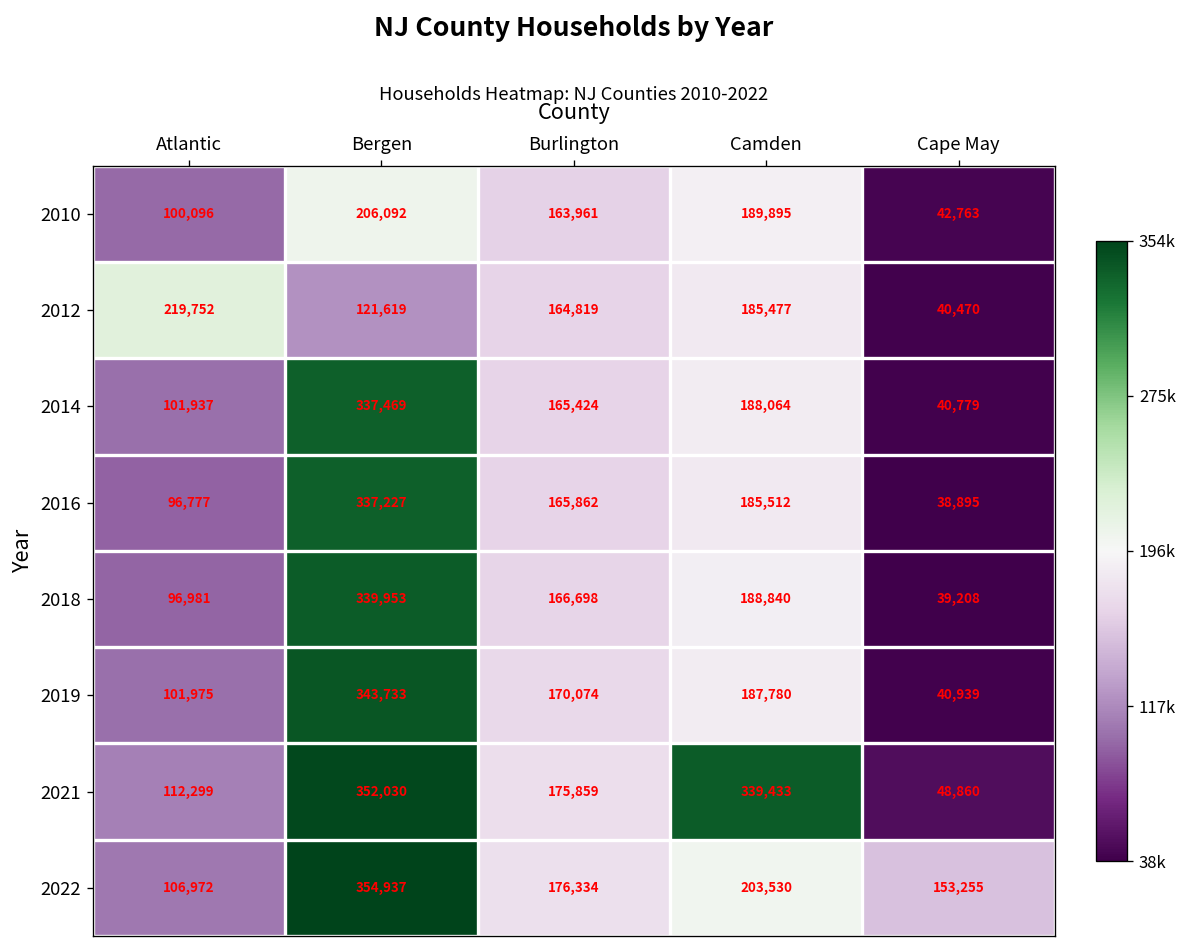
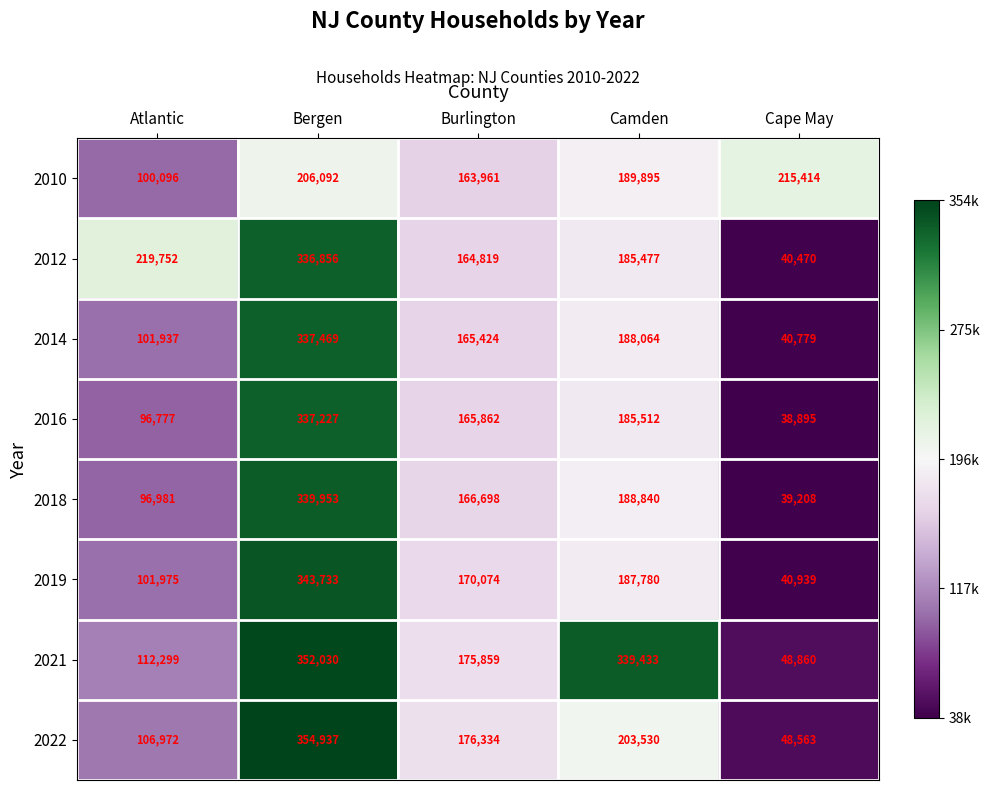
2010, Cape May: 42,763 -> 215,414
2012, Bergen: 121,619 -> 336,856
2022, Cape May: 153,255 -> 48,563
